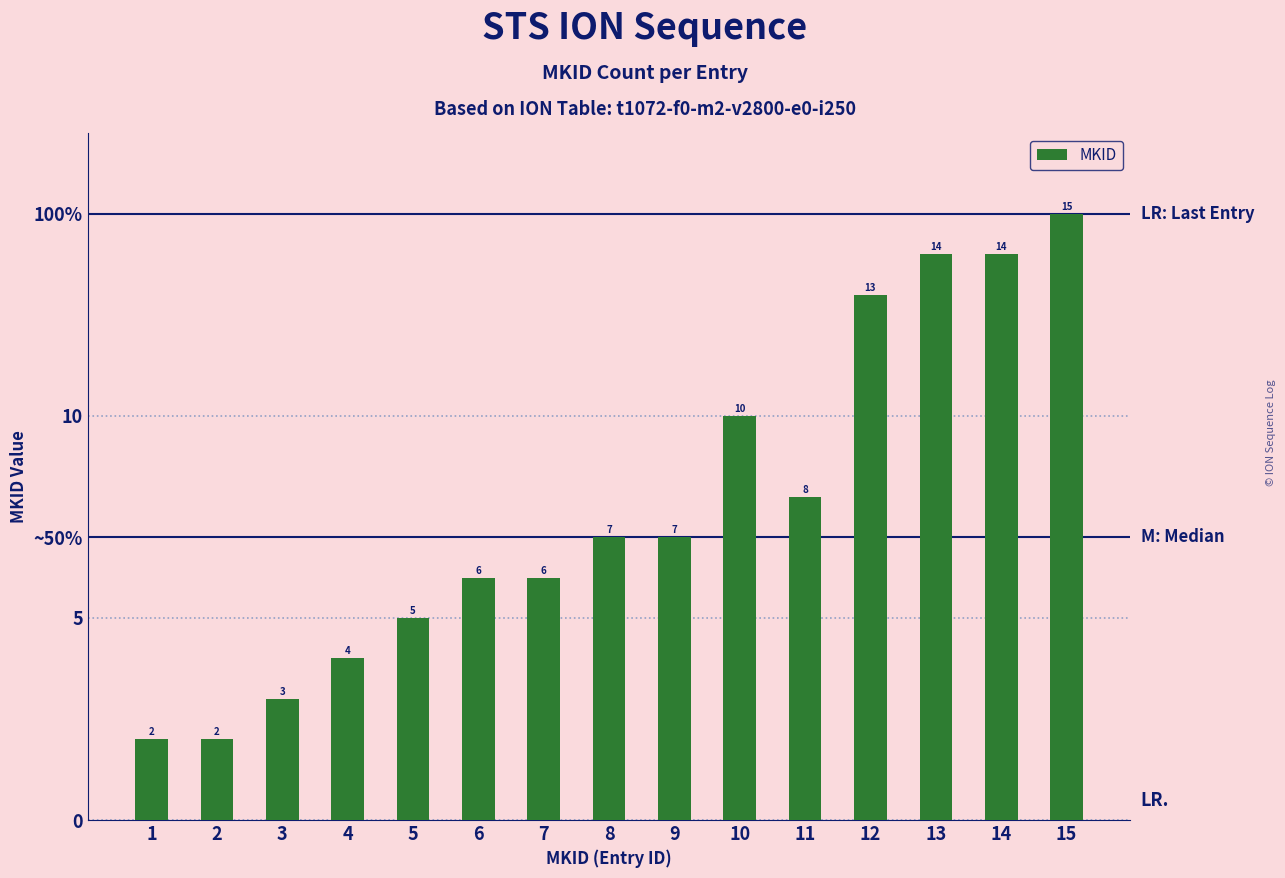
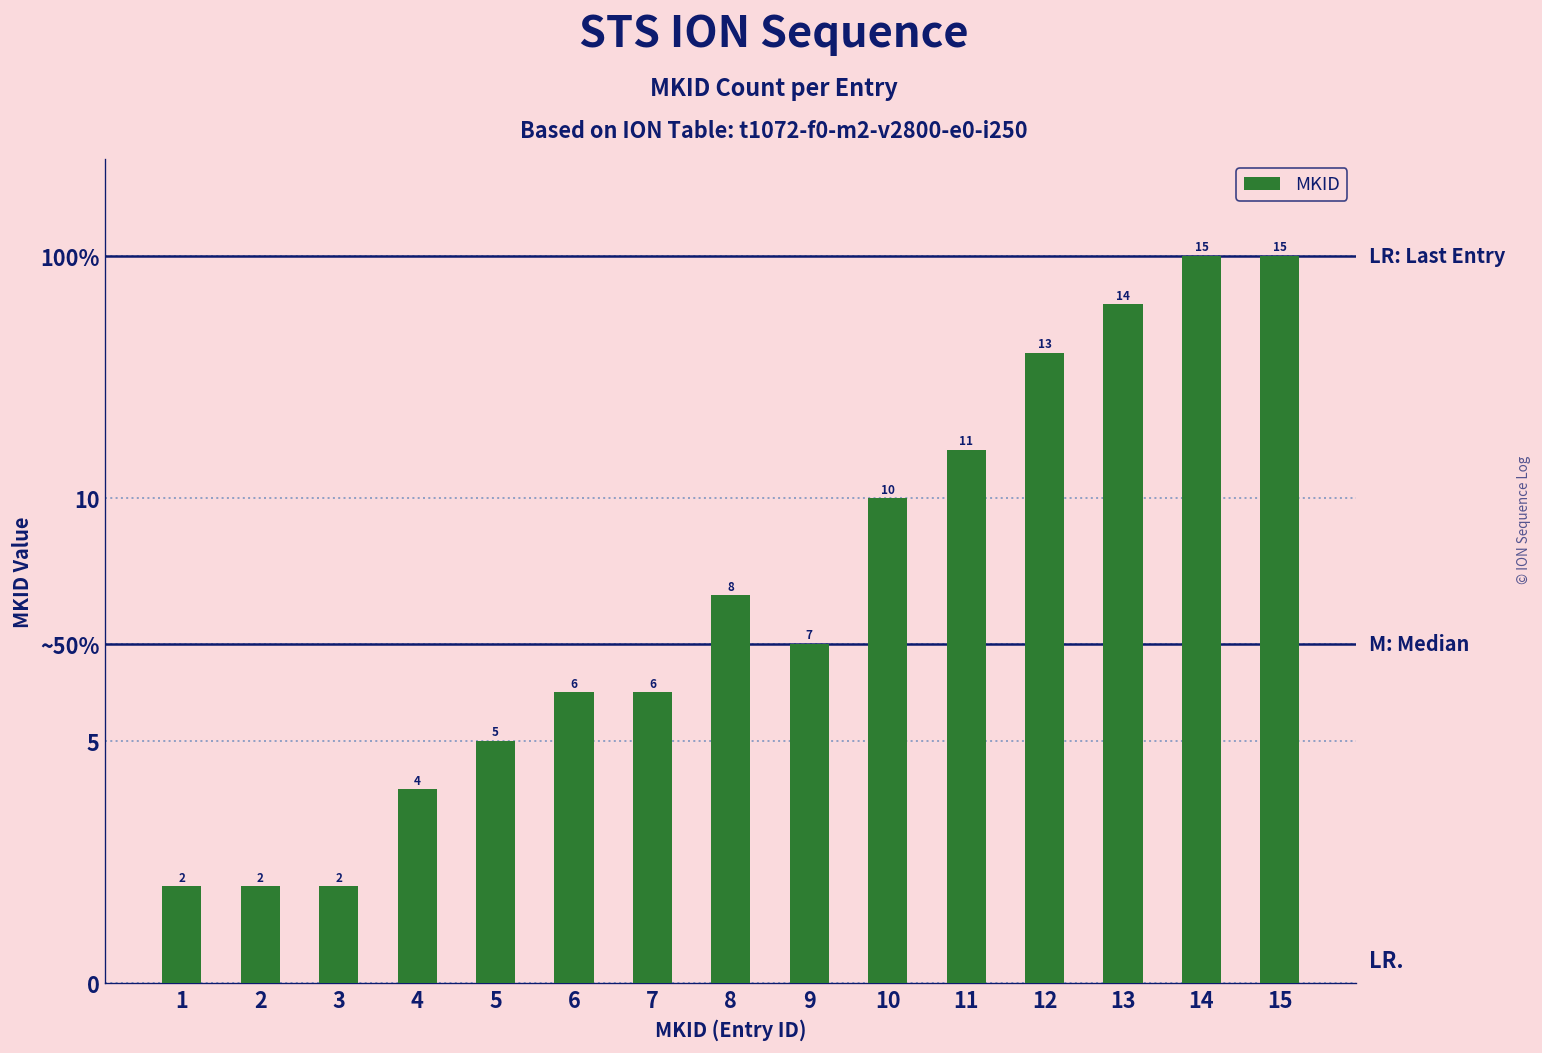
3: 3 -> 2
8: 7 -> 8
11: 8 -> 11
14: 14 -> 15
